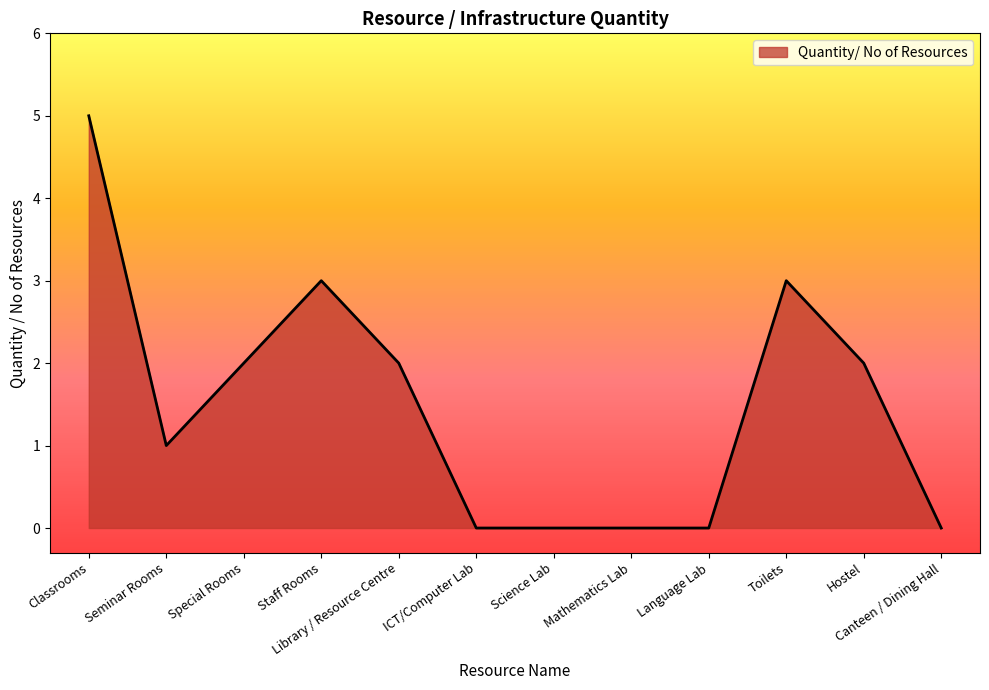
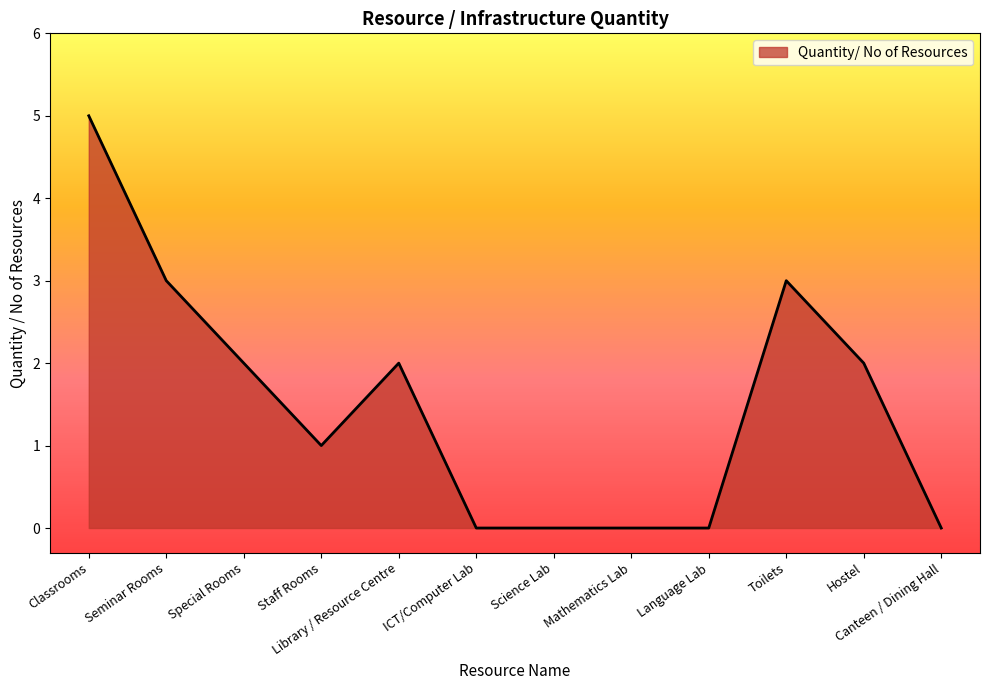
Seminar Rooms: 1 -> 3
Staff Rooms: 3 -> 1
